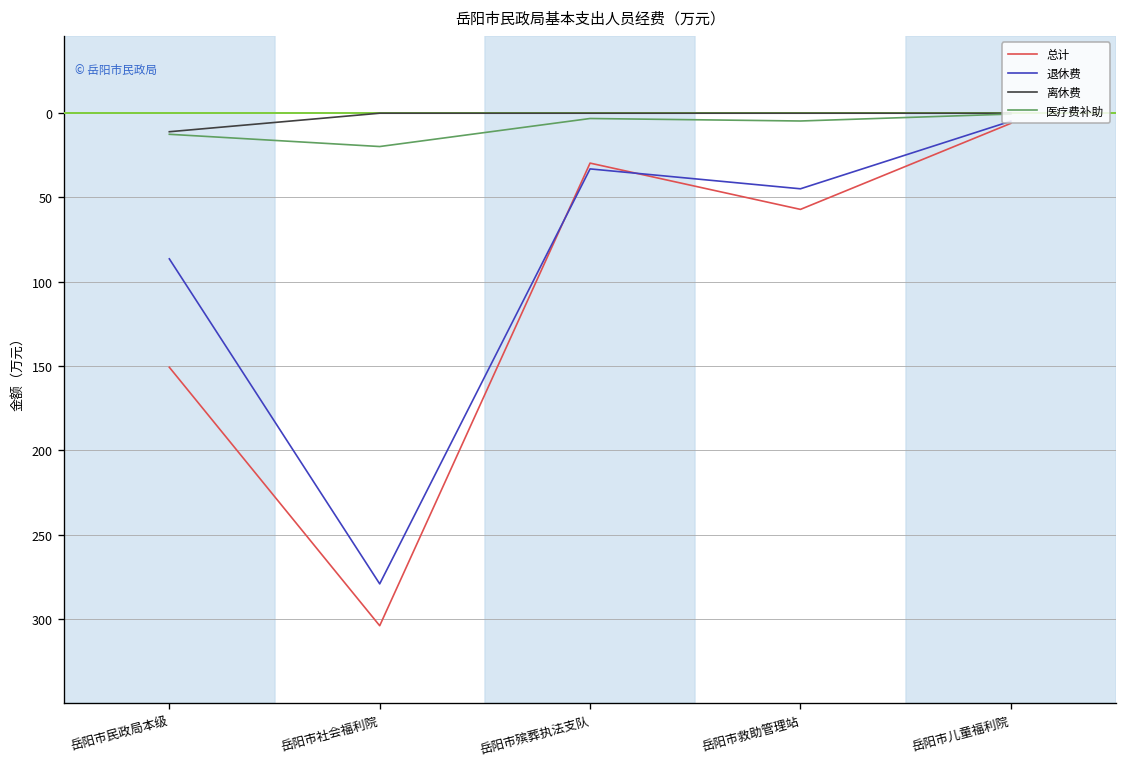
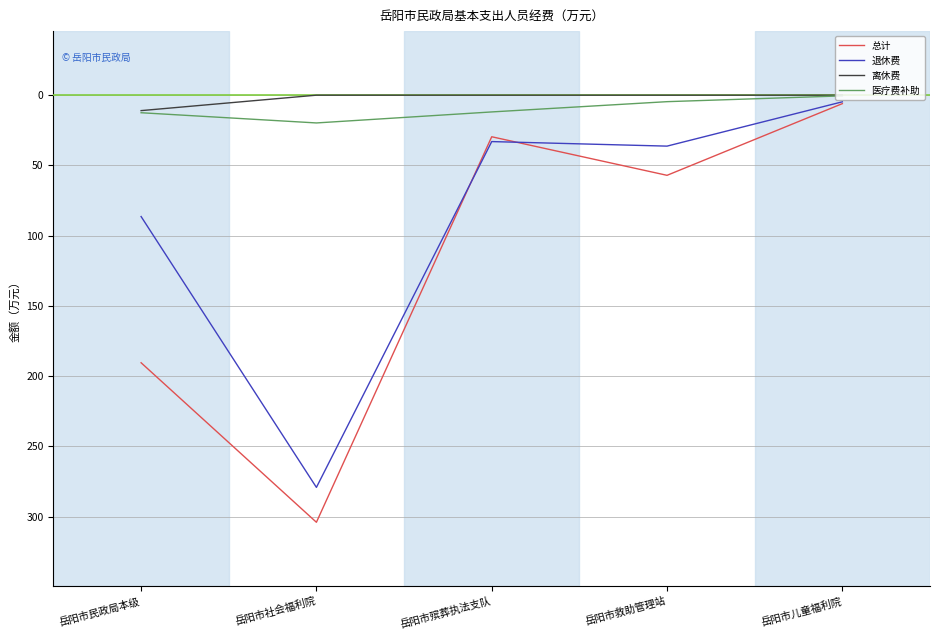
总计, 岳阳市民政局本级: 151 -> 190
医疗费补助, 岳阳市殡葬执法支队: 3 -> 12
退休费, 岳阳市救助管理站: 45 -> 36
